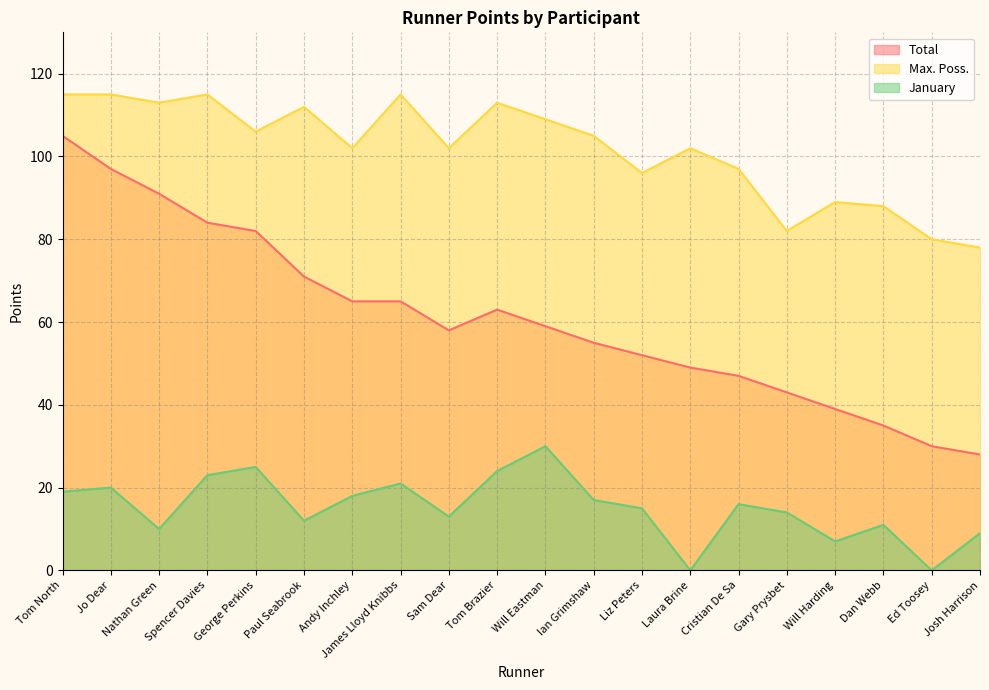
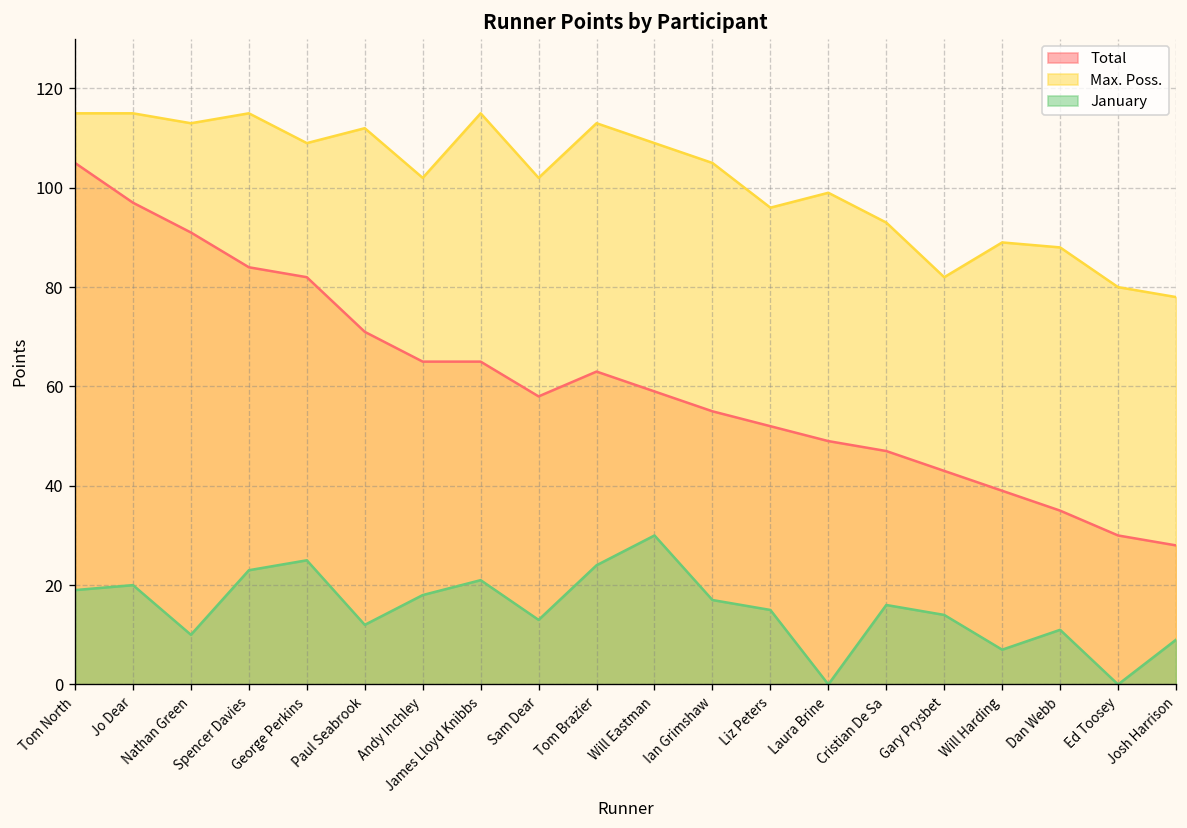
Max. Poss., George Perkins: 106 -> 109
Max. Poss., Laura Brine: 102 -> 99
Max. Poss., Cristian De Sa: 97 -> 93
